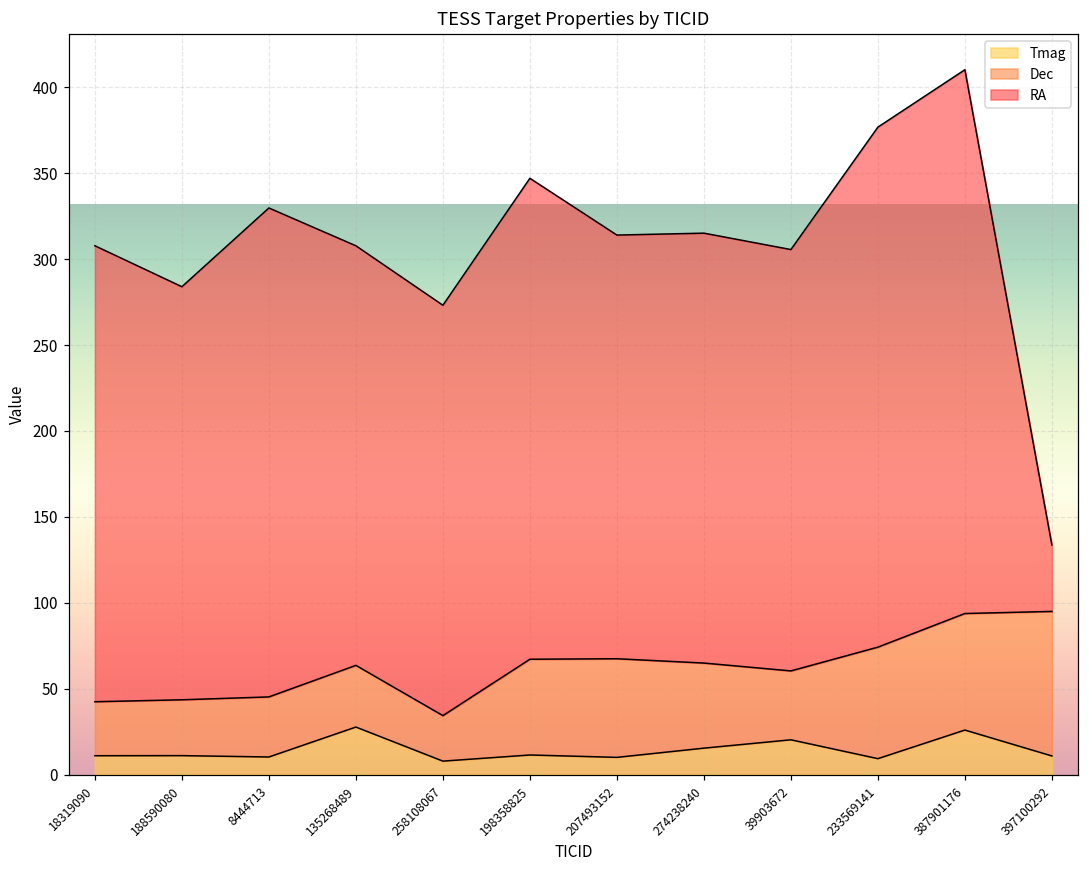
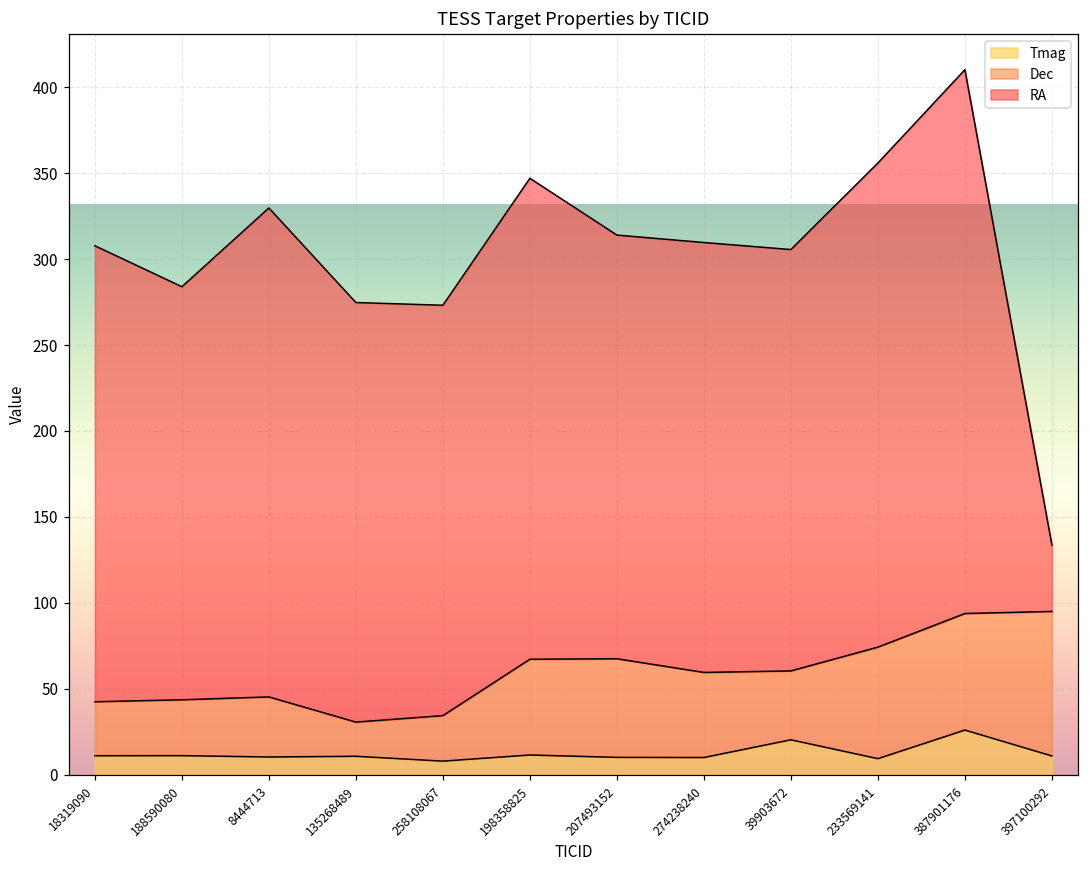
Tmag, 135268489: 28 -> 11
Dec, 135268489: 36 -> 20
Tmag, 274238240: 15 -> 10
RA, 233569141: 303 -> 282
